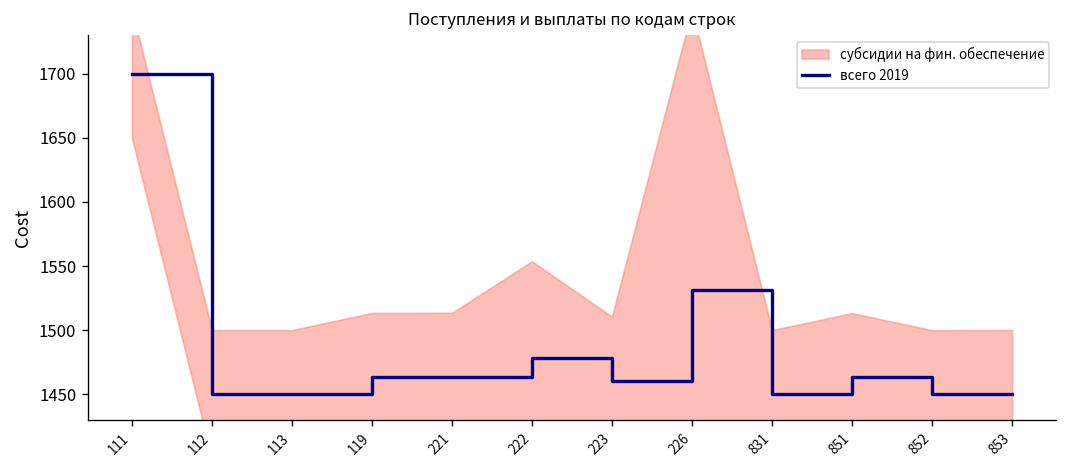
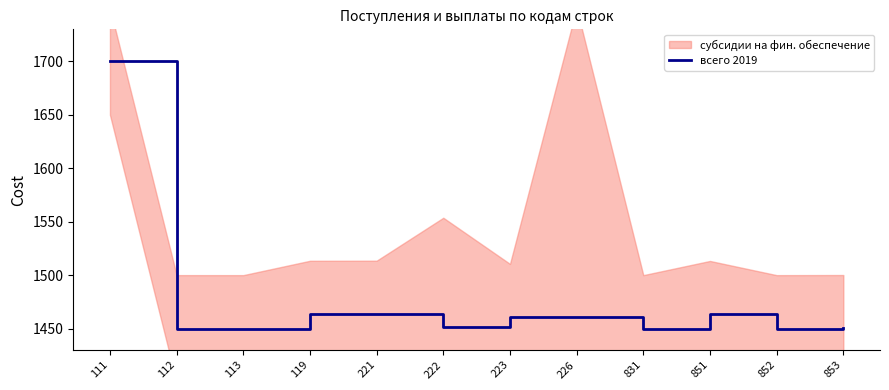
всего 2019, 222: 1478 -> 1452
всего 2019, 226: 1532 -> 1461
